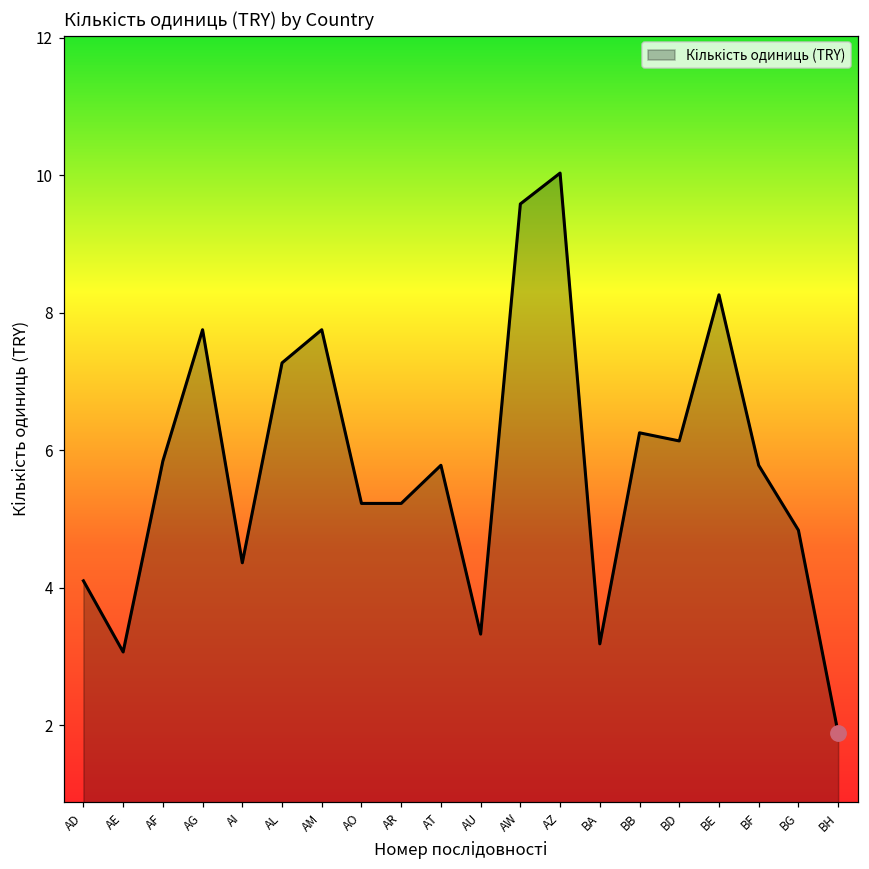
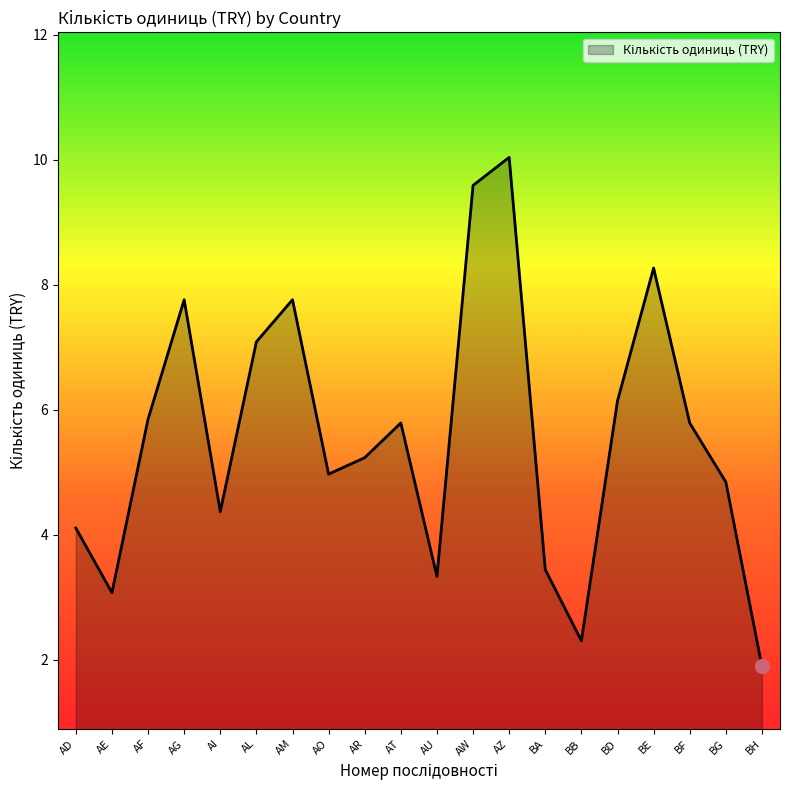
Кількість одиниць (TRY), AL: 7.3 -> 7.1
Кількість одиниць (TRY), AO: 5.2 -> 5.0
Кількість одиниць (TRY), BA: 3.2 -> 3.4
Кількість одиниць (TRY), BB: 6.3 -> 2.3
